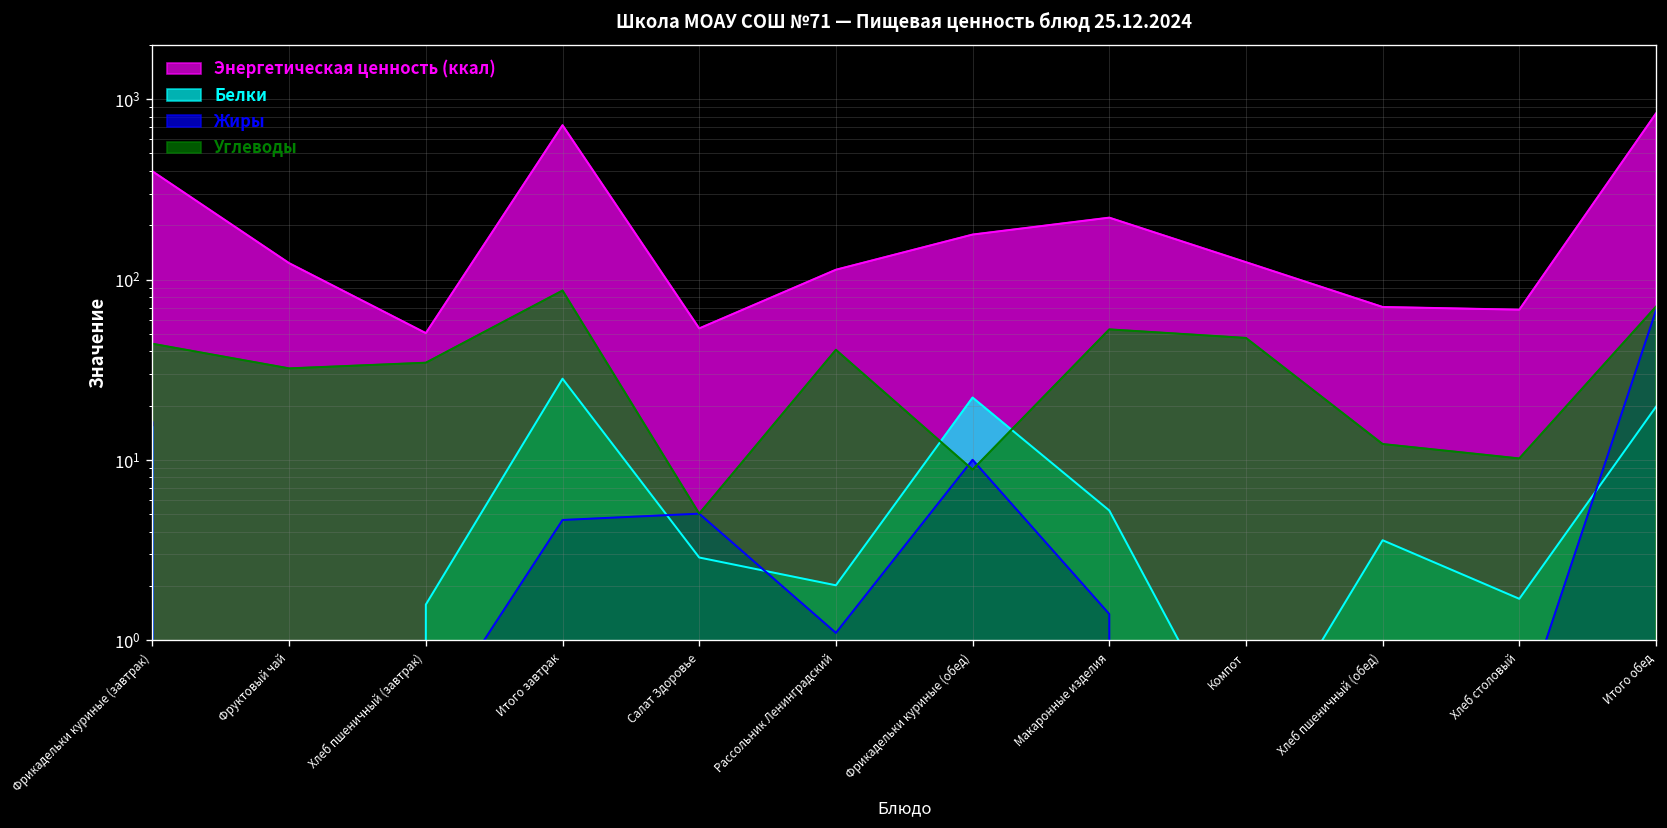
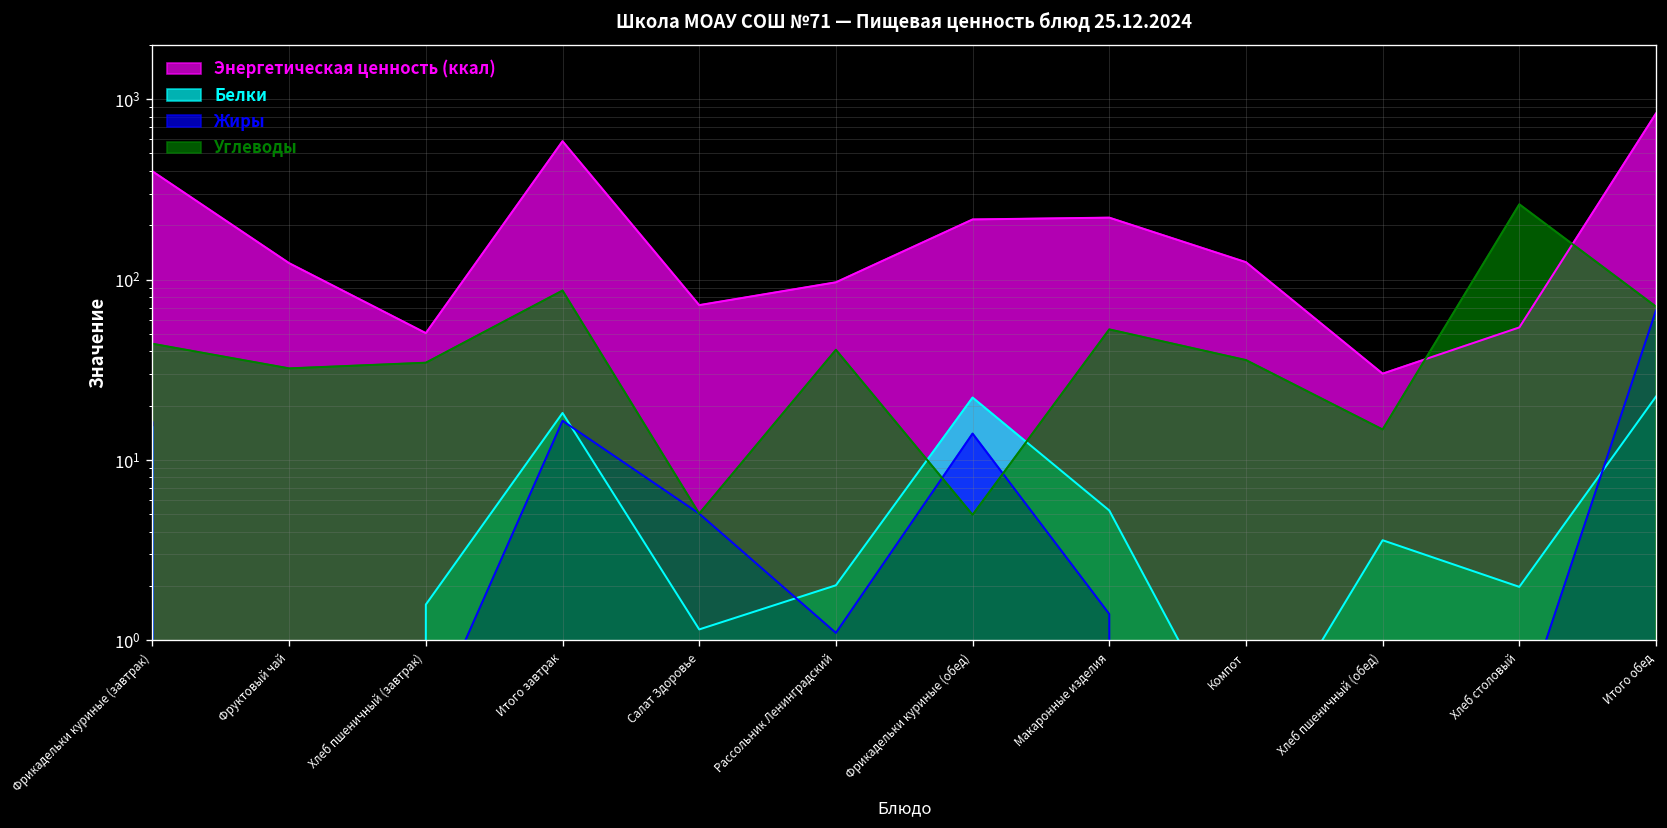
Энергетическая ценность (ккал), Итого завтрак: 700 -> 580
Белки, Итого завтрак: 28 -> 18
Жиры, Итого завтрак: 4.7 -> 16
Энергетическая ценность (ккал), Салат Здоровье: 54 -> 70
Белки, Салат Здоровье: 2.9 -> 1.2
Энергетическая ценность (ккал), Рассольник Ленинградский: 110 -> 100
Энергетическая ценность (ккал), Фрикадельки куриные (обед): 180 -> 220
Жиры, Фрикадельки куриные (обед): 10 -> 14
Углеводы, Фрикадельки куриные (обед): 9 -> 5.0
Углеводы, Компот: 48 -> 36
Энергетическая ценность (ккал), Хлеб пшеничный (обед): 70 -> 30
Углеводы, Хлеб пшеничный (обед): 12 -> 15
Энергетическая ценность (ккал), Хлеб столовый: 70 -> 54
Белки, Хлеб столовый: 1.7 -> 2.0
Углеводы, Хлеб столовый: 10 -> 260
Белки, Итого обед: 20 -> 22
